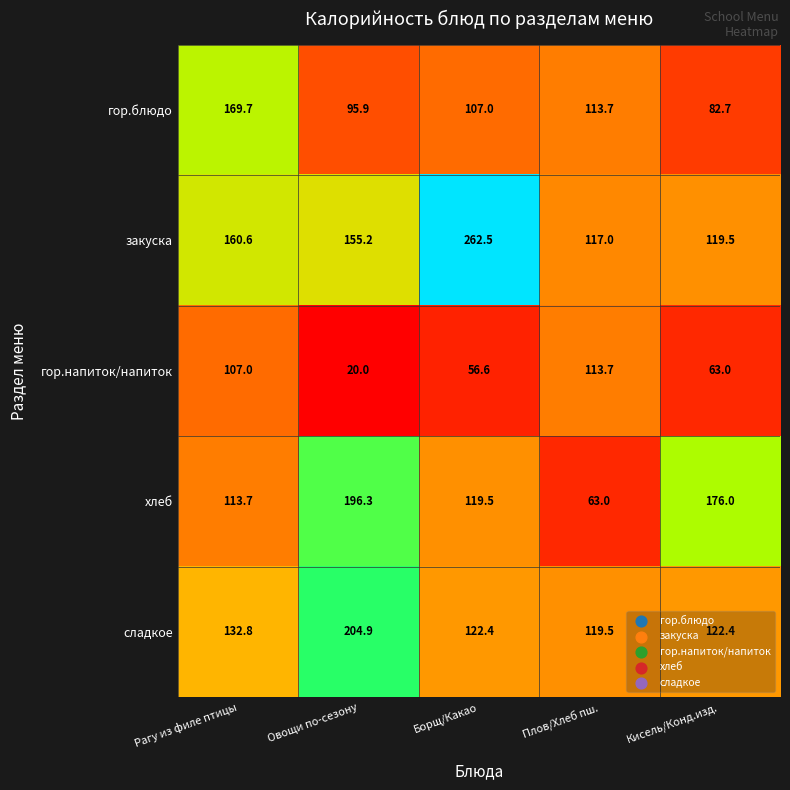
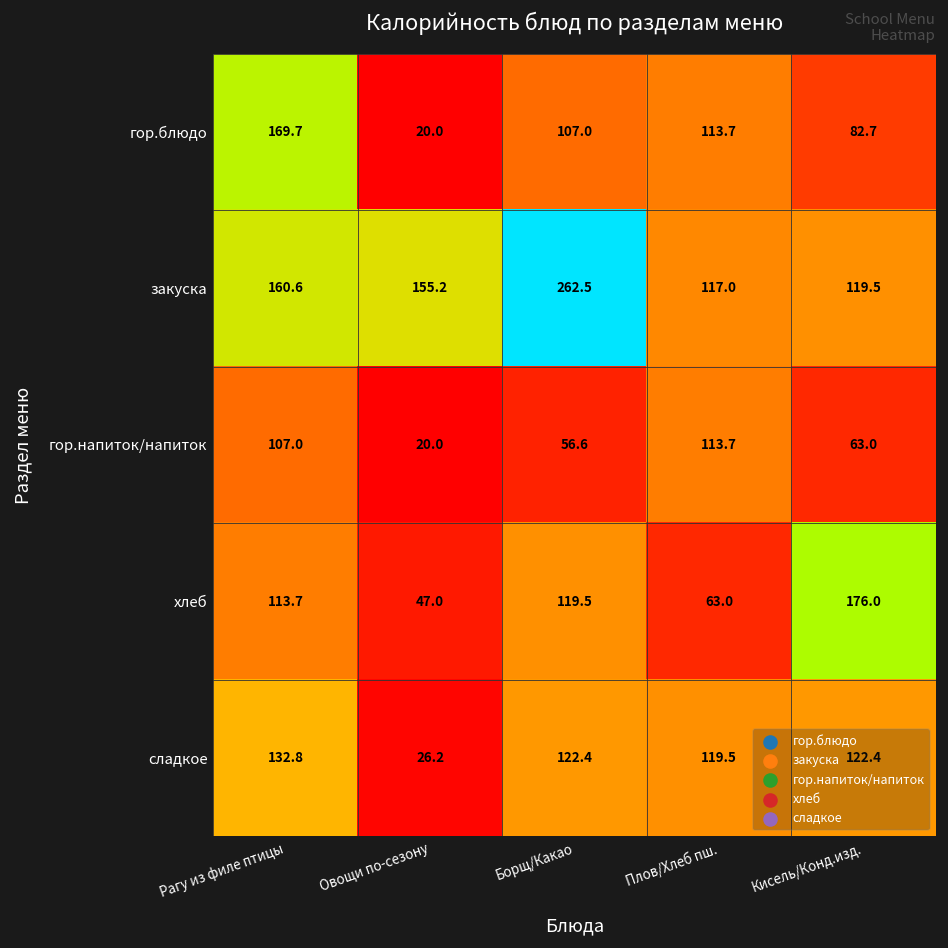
гор.блюдо, Овощи по-сезону: 95.9 -> 20.0
хлеб, Овощи по-сезону: 196.3 -> 47.0
сладкое, Овощи по-сезону: 204.9 -> 26.2
